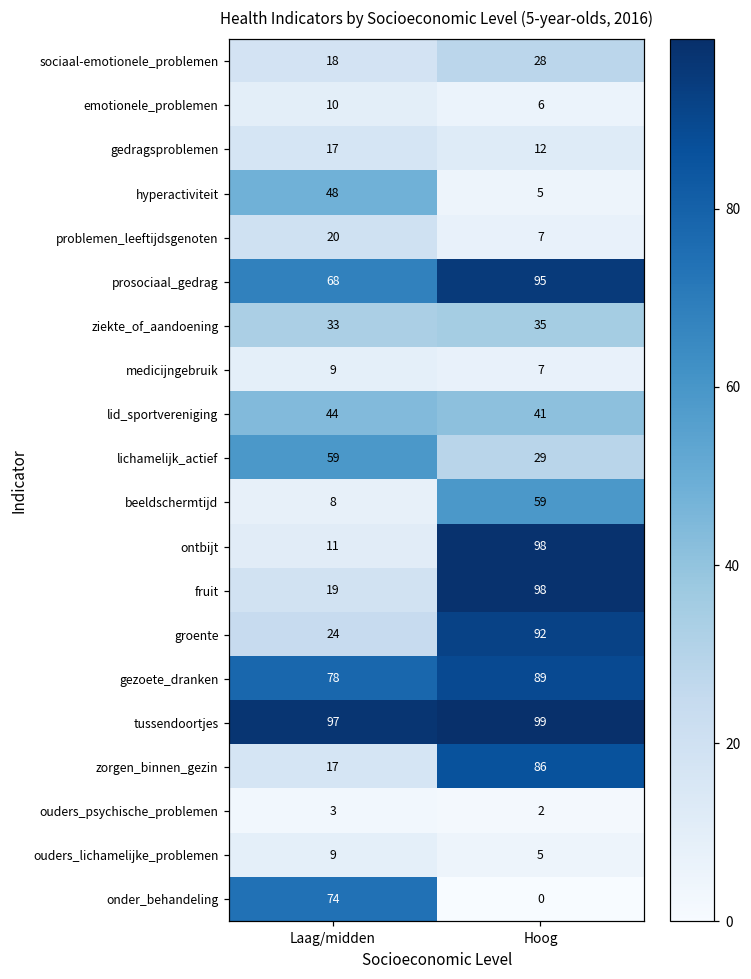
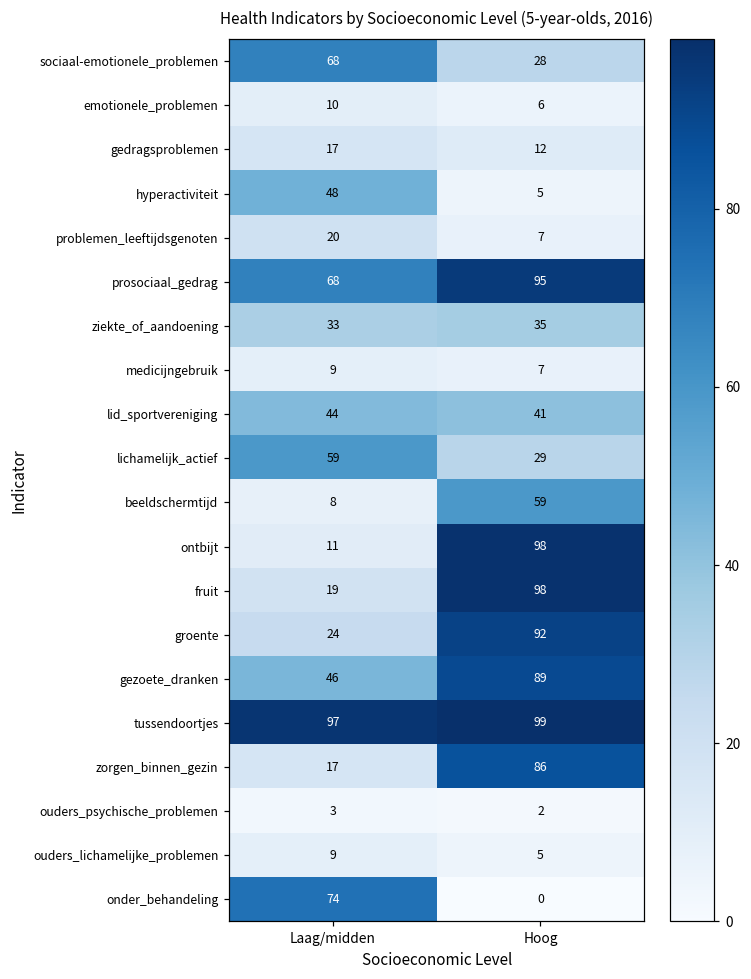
sociaal-emotionele_problemen, Laag/midden: 18 -> 68
gezoete_dranken, Laag/midden: 78 -> 46
